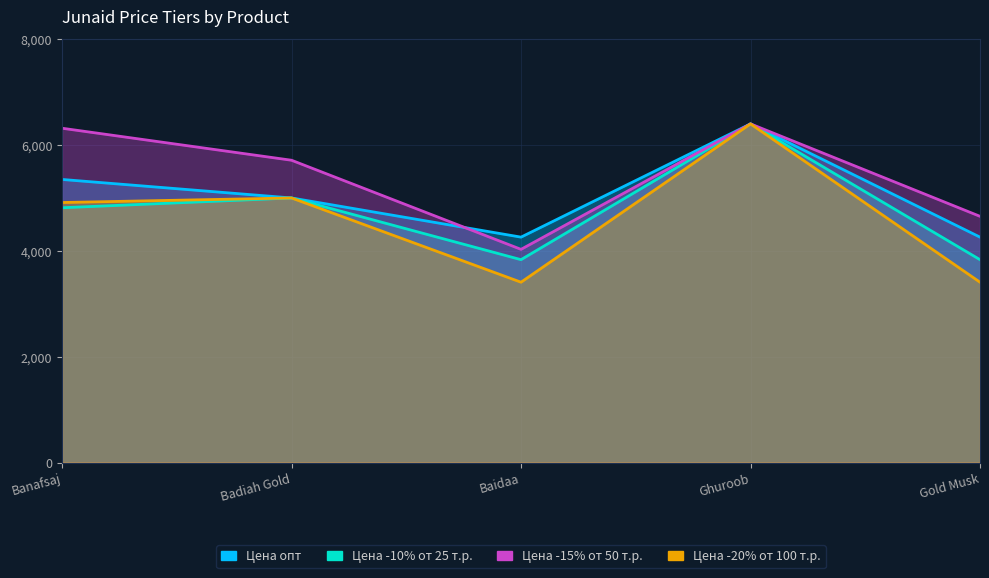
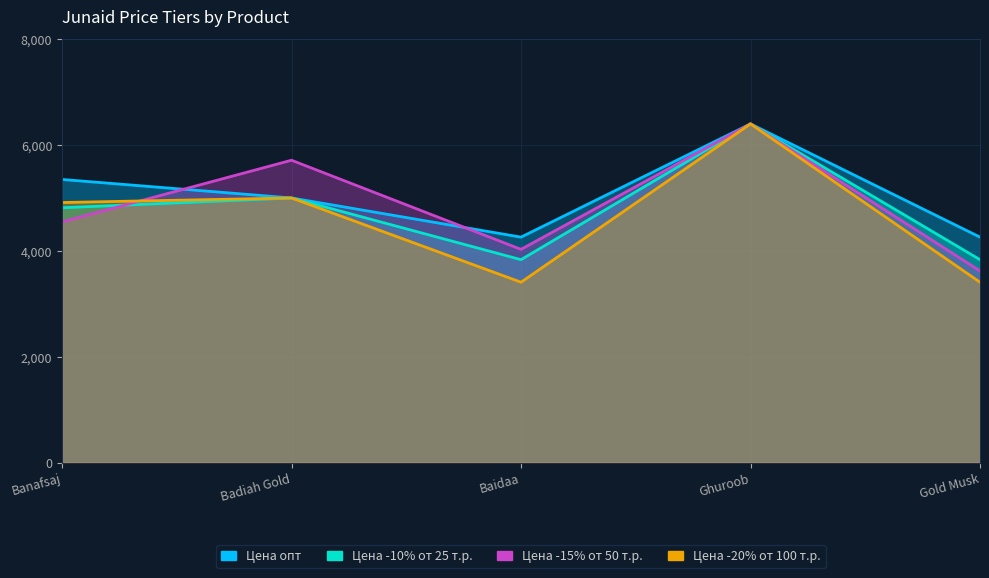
Цена -15% от 50 т.р., Banafsaj: 6,300 -> 4,500
Цена -15% от 50 т.р., Gold Musk: 4,700 -> 3,600
